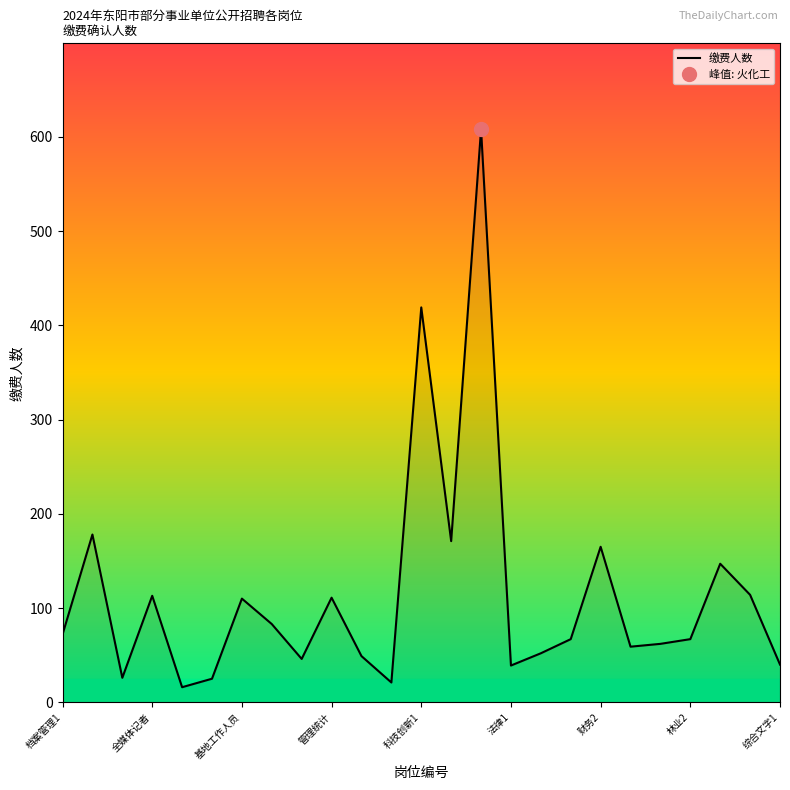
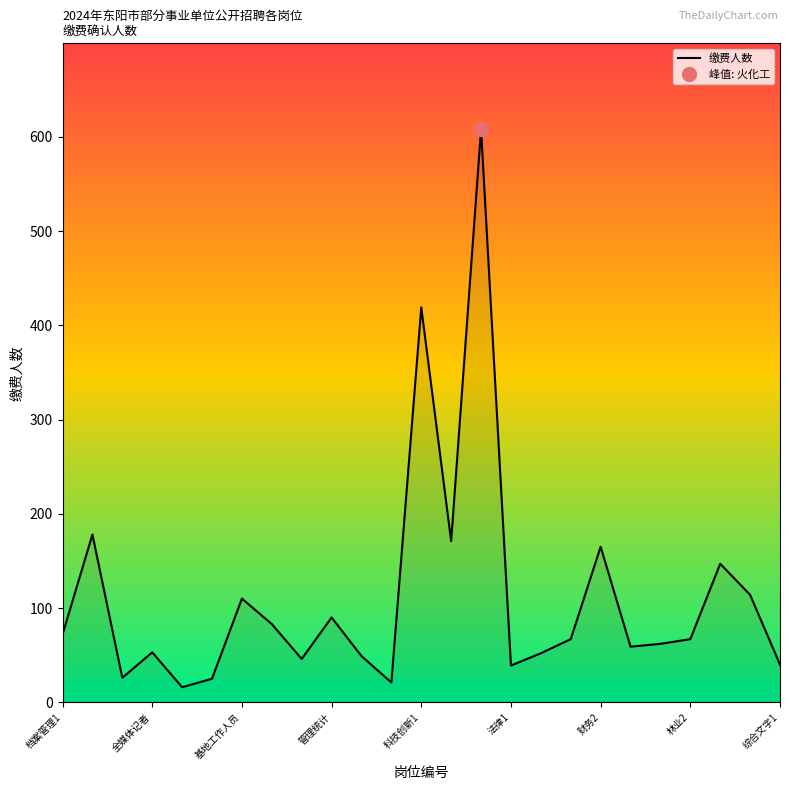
缴费人数, 全媒体记者: 110 -> 50
缴费人数, 管理统计: 110 -> 90
